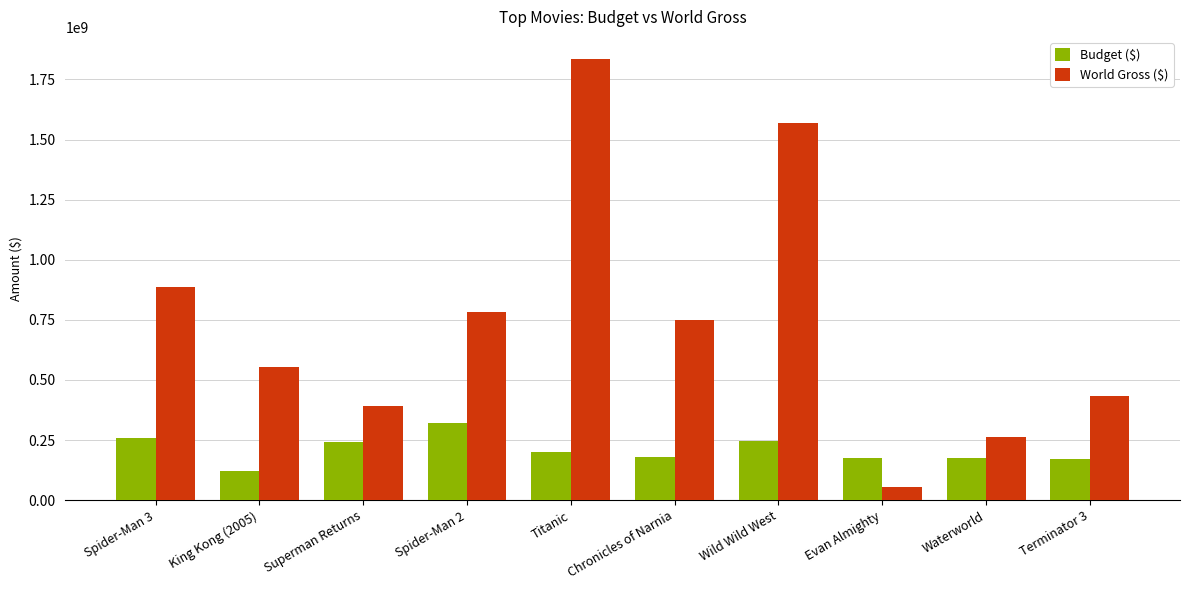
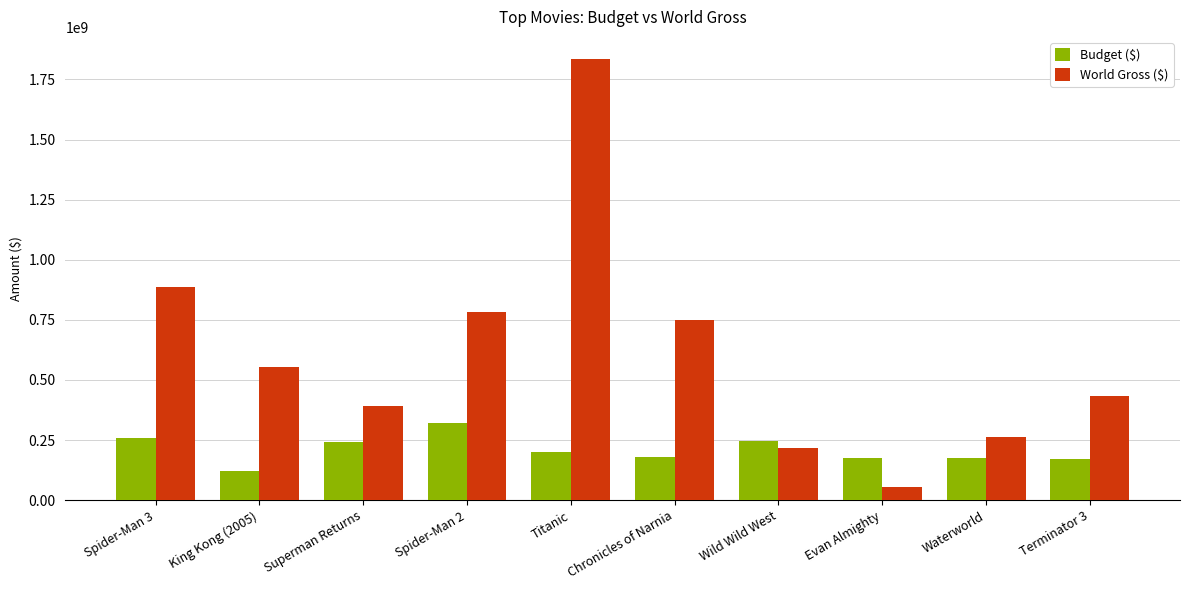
World Gross ($), Wild Wild West: 1570000000 -> 220000000
